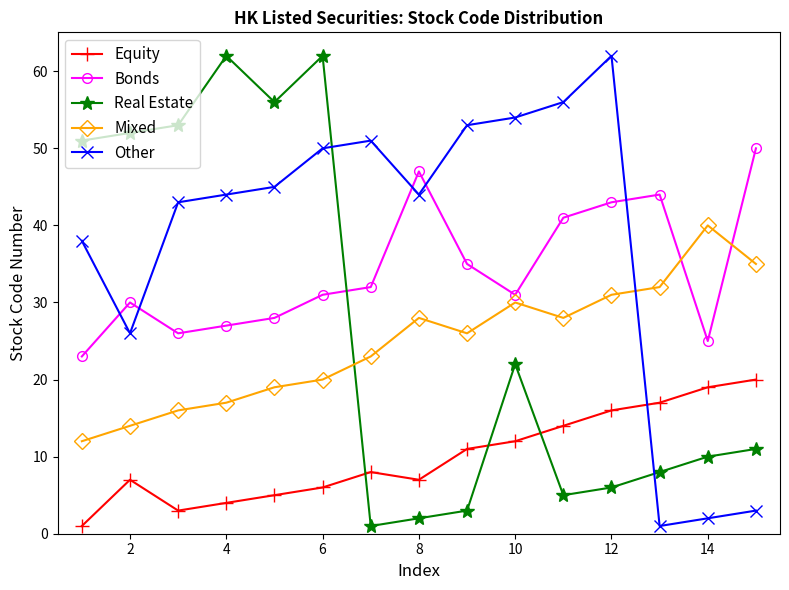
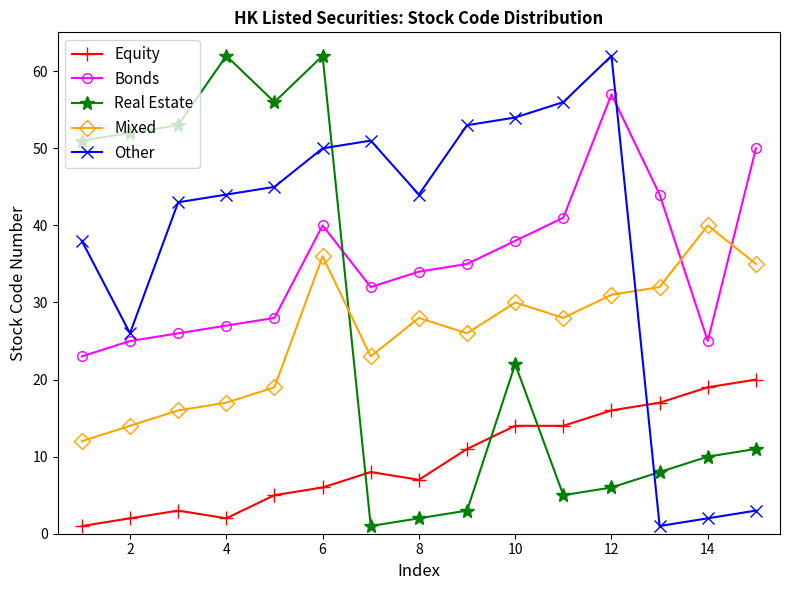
Equity, 2: 7 -> 2
Bonds, 2: 30 -> 25
Equity, 4: 4 -> 2
Bonds, 6: 31 -> 40
Mixed, 6: 20 -> 36
Bonds, 8: 47 -> 34
Equity, 10: 12 -> 14
Bonds, 10: 31 -> 38
Bonds, 12: 43 -> 57
